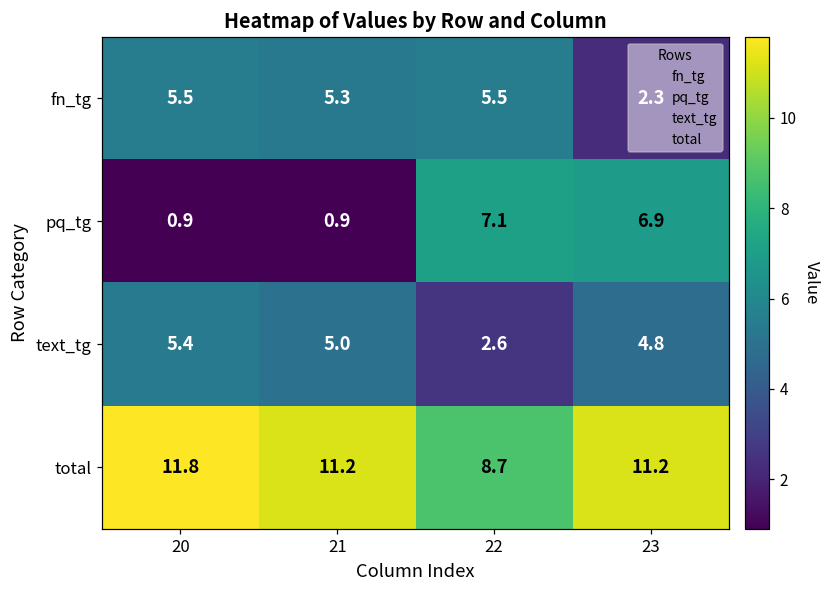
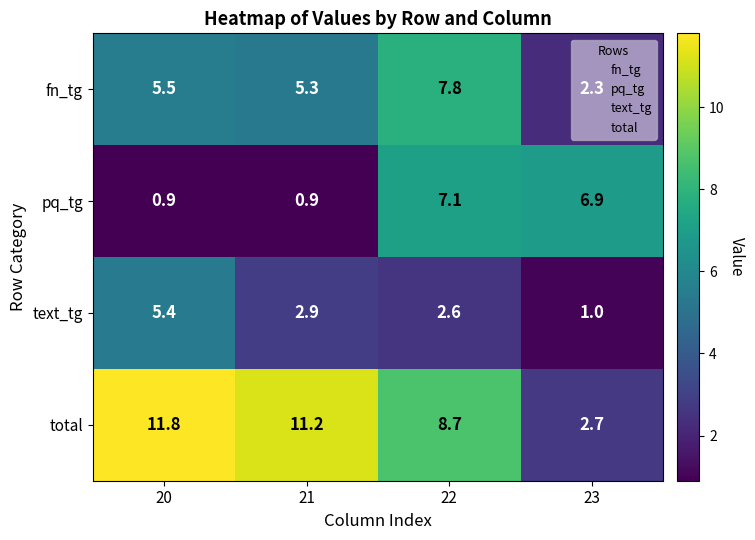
fn_tg, 22: 5.5 -> 7.8
text_tg, 21: 5.0 -> 2.9
text_tg, 23: 4.8 -> 1.0
total, 23: 11.2 -> 2.7
